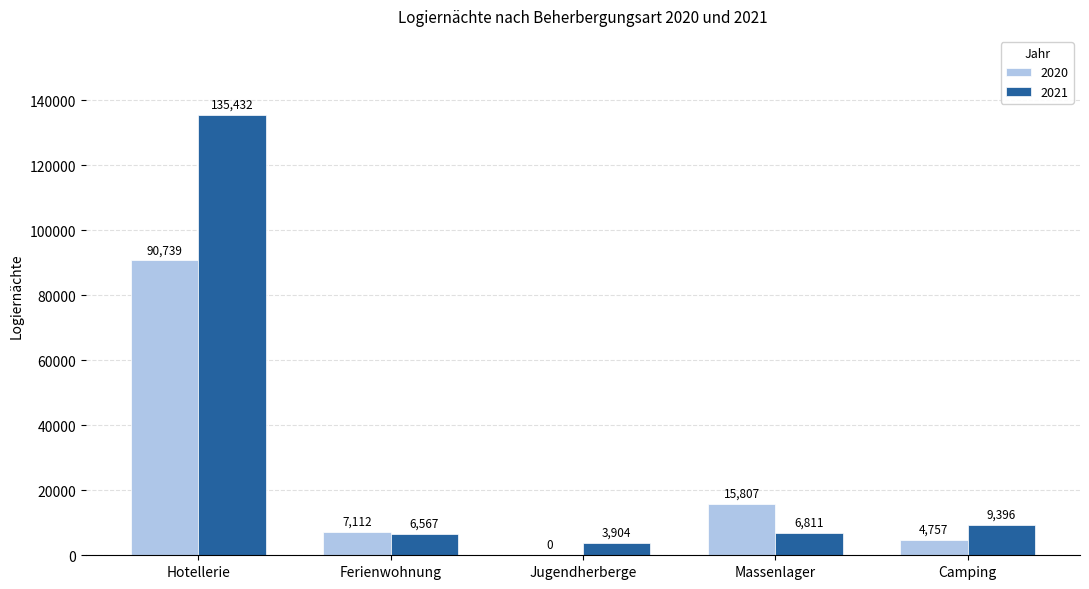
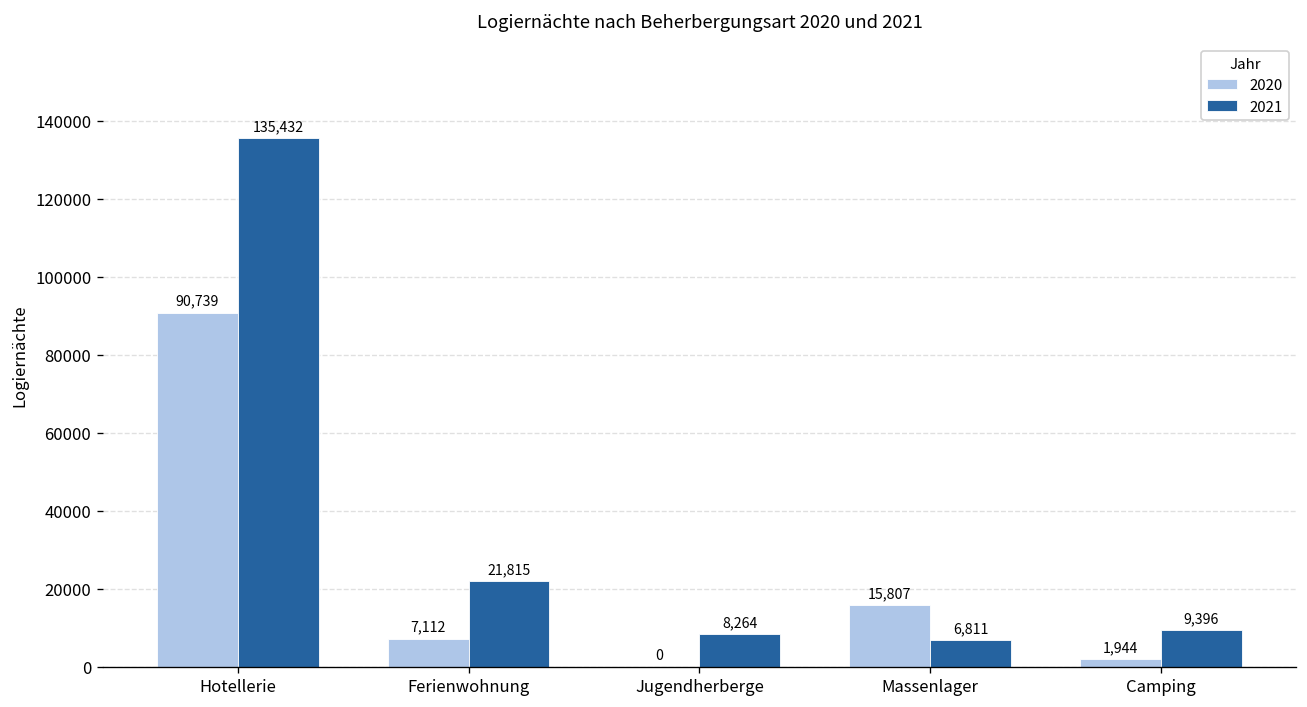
2021, Ferienwohnung: 6,567 -> 21,815
2021, Jugendherberge: 3,904 -> 8,264
2020, Camping: 4,757 -> 1,944
